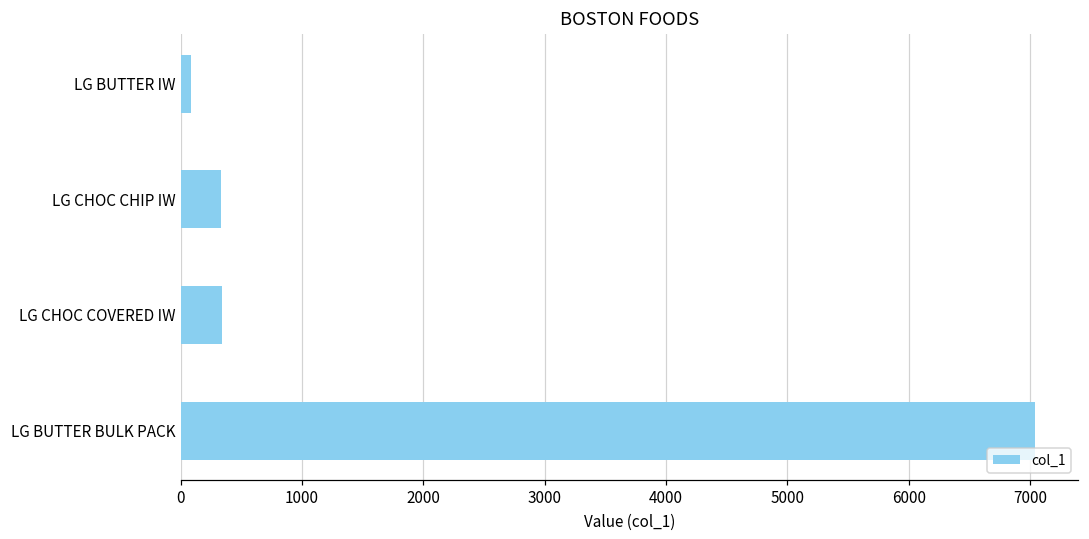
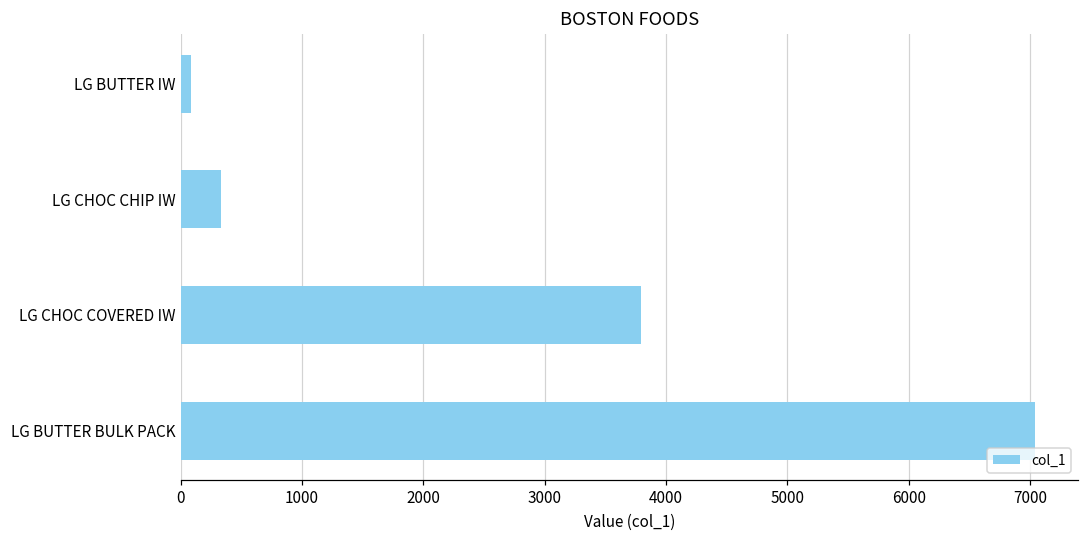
LG CHOC COVERED IW: 340 -> 3790
